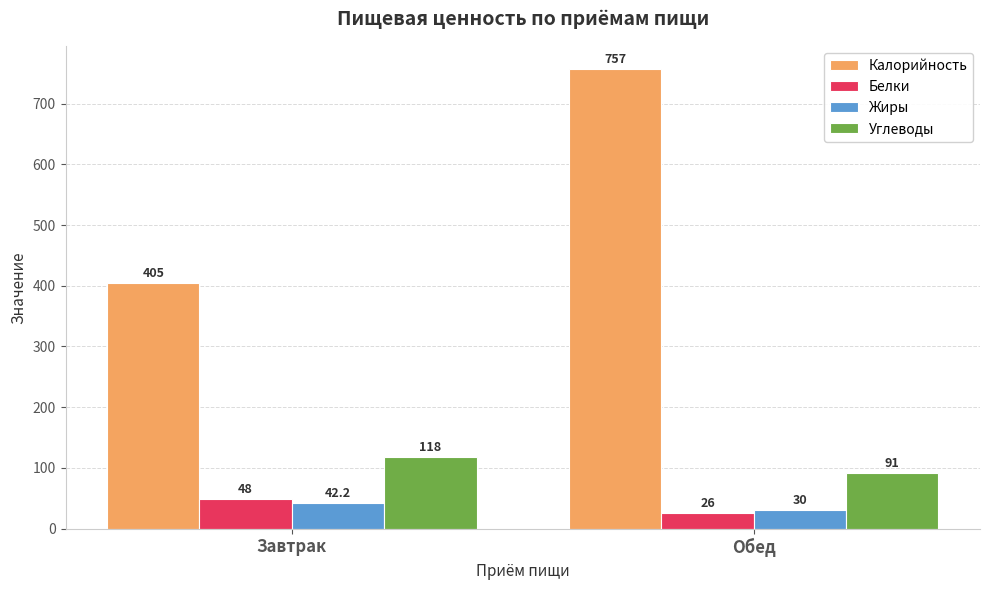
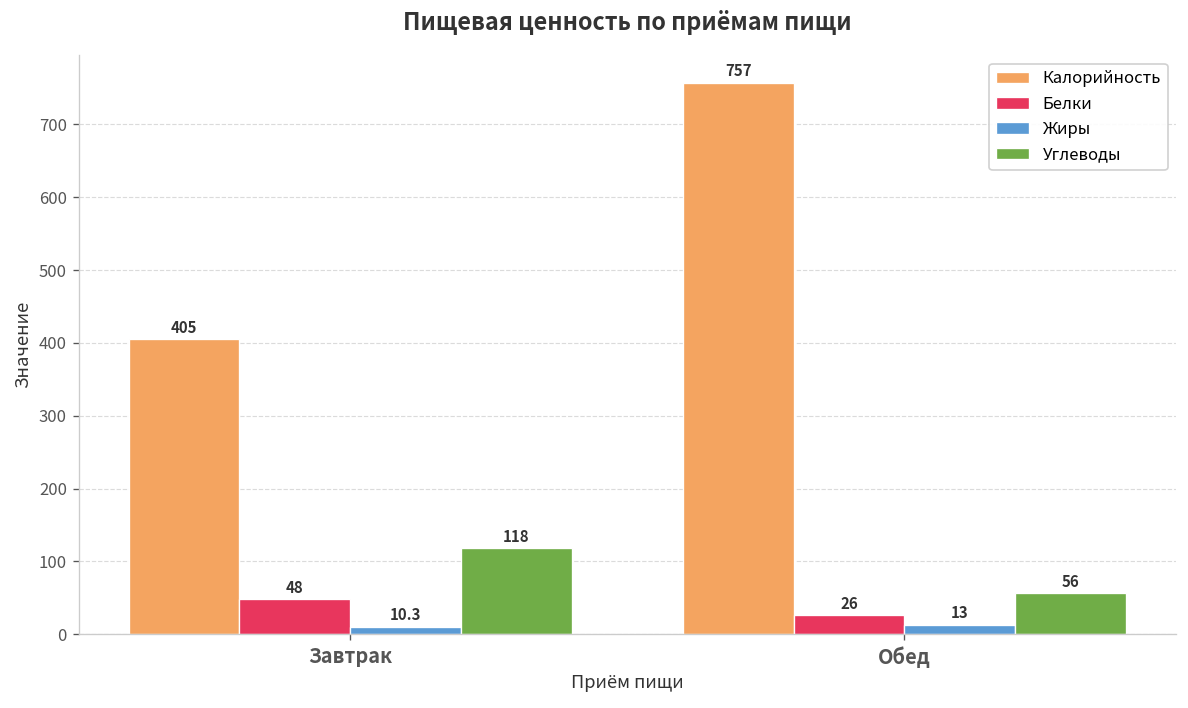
Жиры, Завтрак: 42.2 -> 10.3
Жиры, Обед: 30 -> 13
Углеводы, Обед: 91 -> 56
